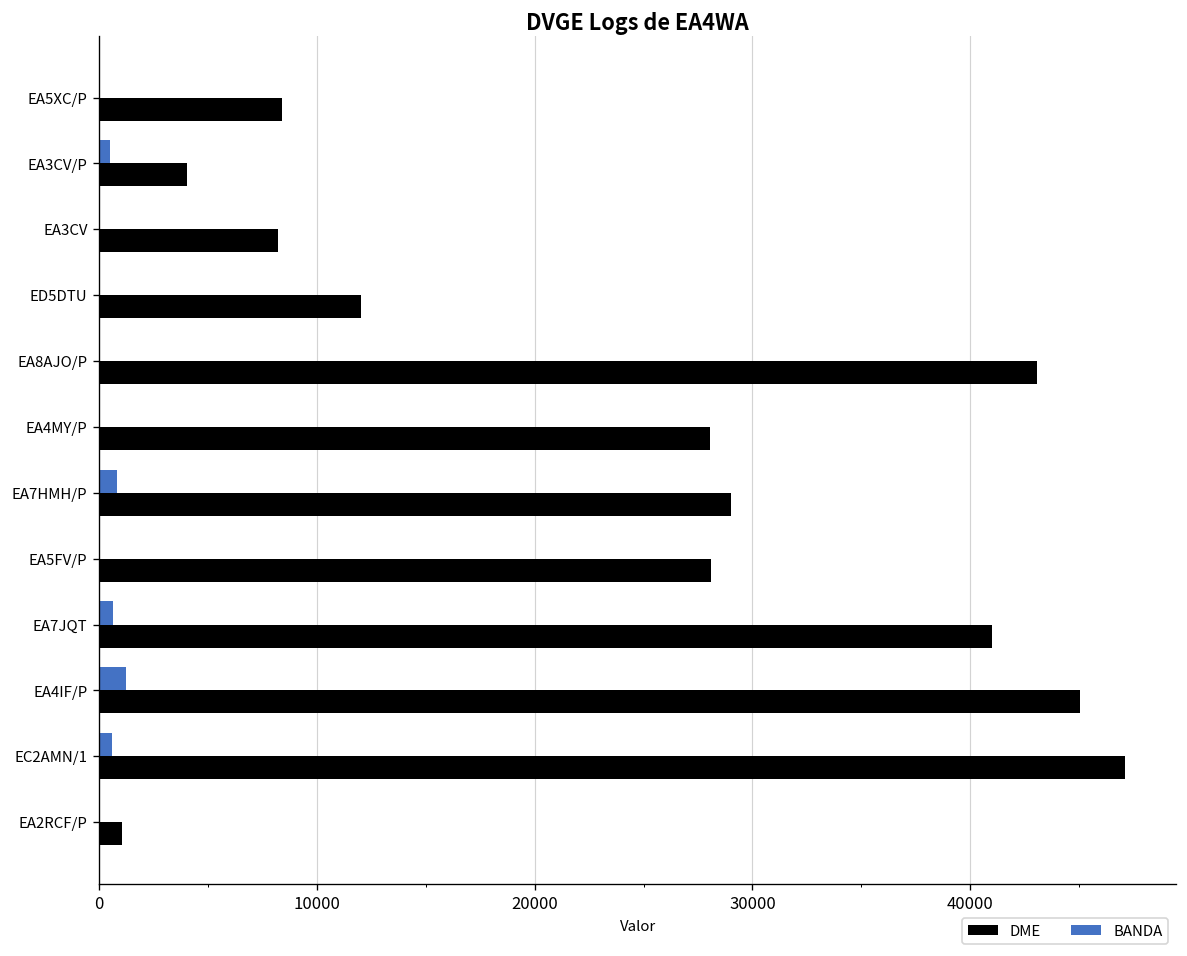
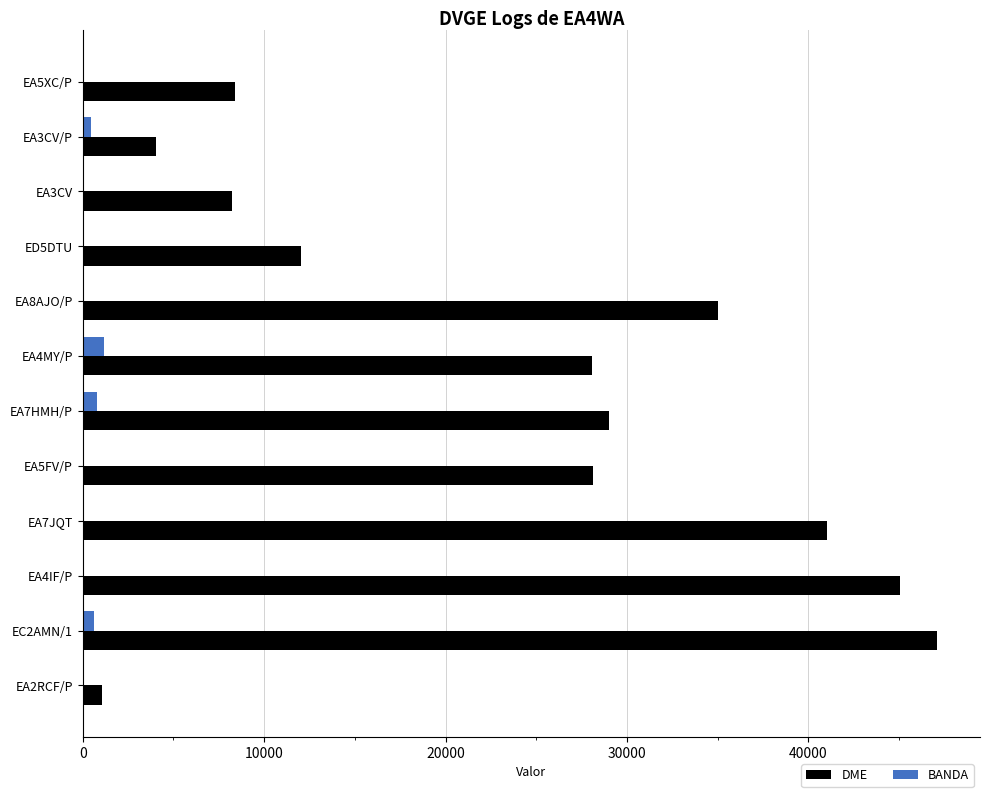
DME, EA8AJO/P: 43100 -> 35000
BANDA, EA4MY/P: 0 -> 1200
BANDA, EA7JQT: 600 -> 0
BANDA, EA4IF/P: 1200 -> 0
